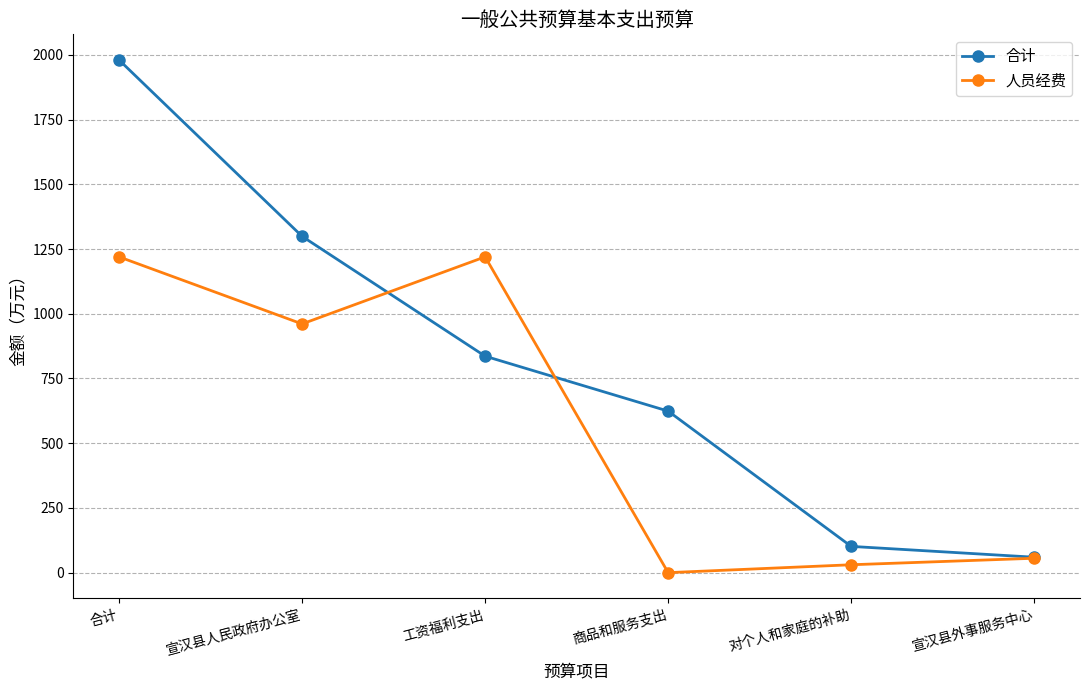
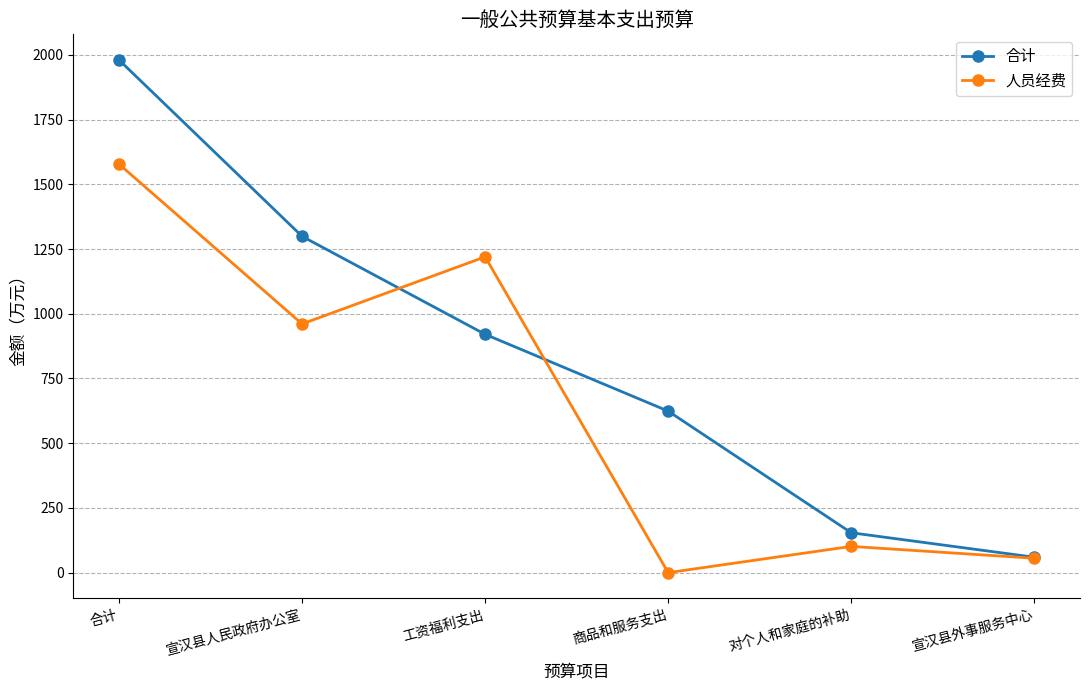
人员经费, 合计: 1220 -> 1580
合计, 工资福利支出: 840 -> 920
合计, 对个人和家庭的补助: 100 -> 150
人员经费, 对个人和家庭的补助: 30 -> 100
